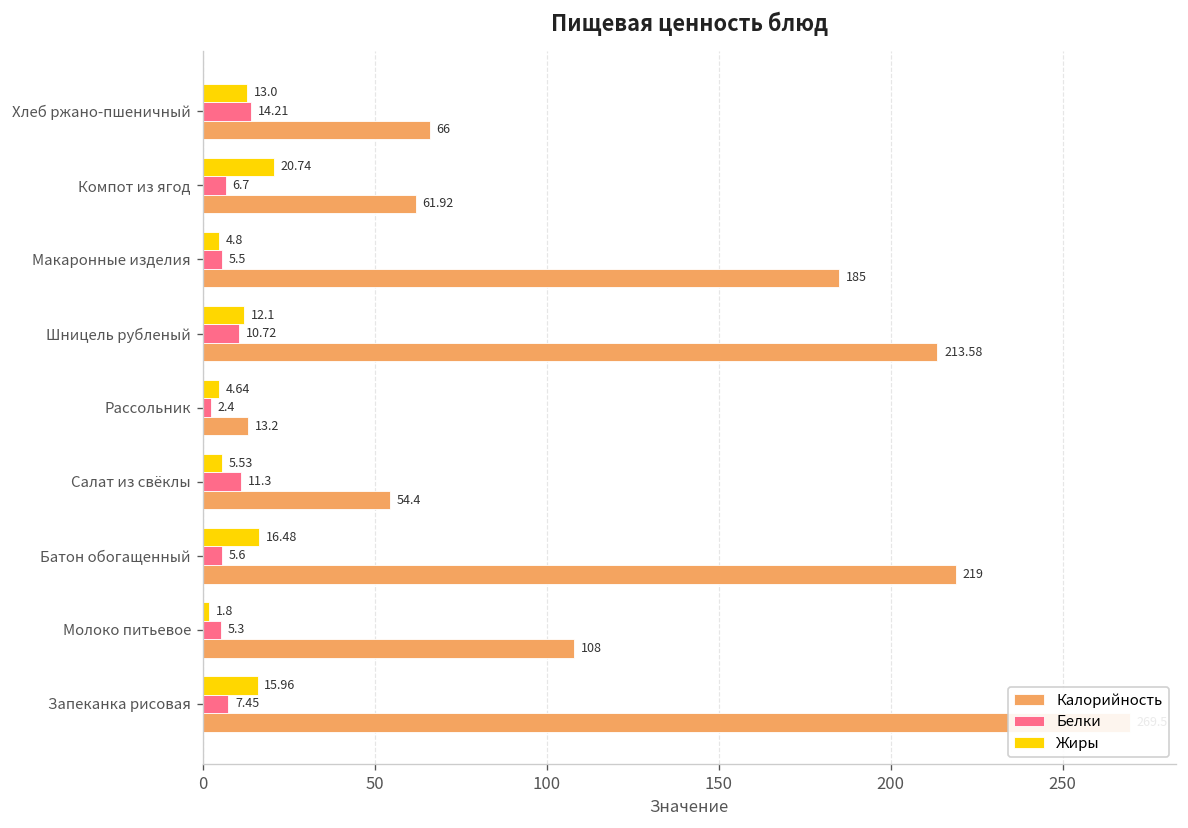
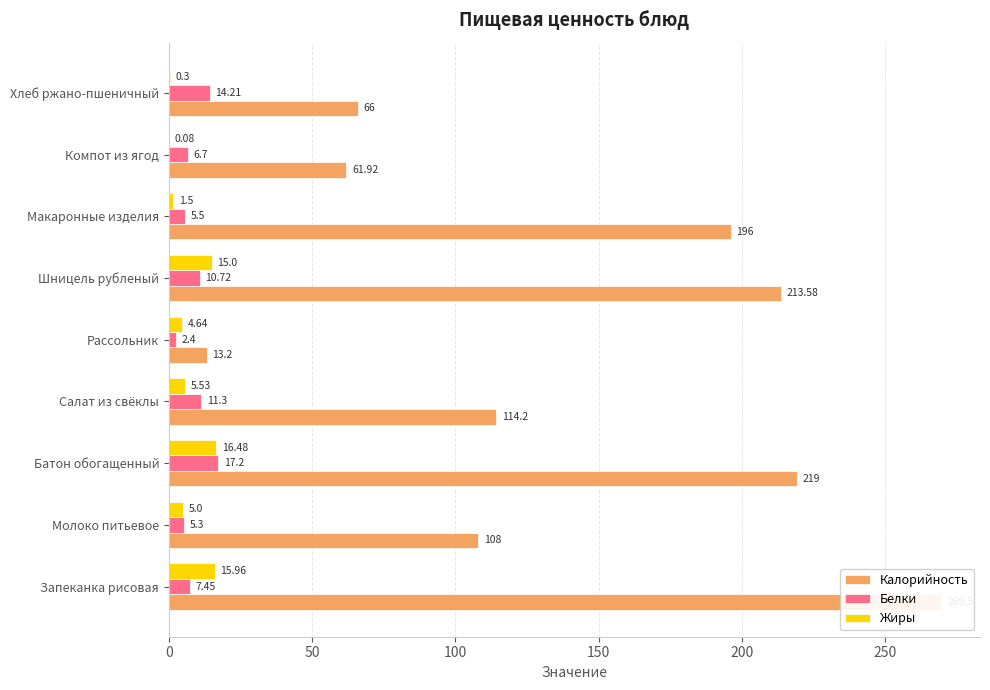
Жиры, Хлеб ржано-пшеничный: 13.0 -> 0.3
Жиры, Компот из ягод: 20.74 -> 0.08
Жиры, Макаронные изделия: 4.8 -> 1.5
Калорийность, Макаронные изделия: 185 -> 196
Жиры, Шницель рубленый: 12.1 -> 15.0
Калорийность, Салат из свёклы: 54.4 -> 114.2
Белки, Батон обогащенный: 5.6 -> 17.2
Жиры, Молоко питьевое: 1.8 -> 5.0
